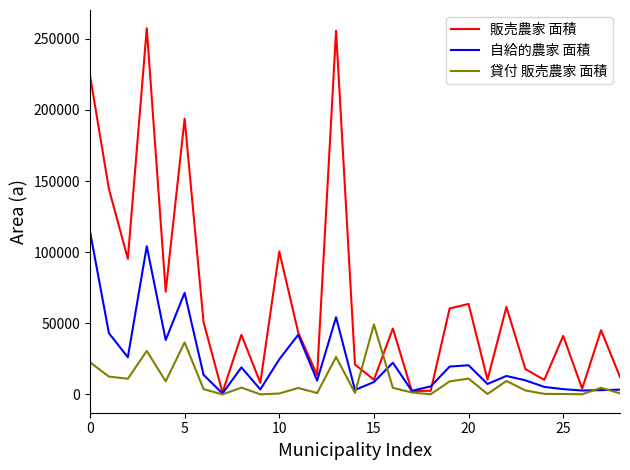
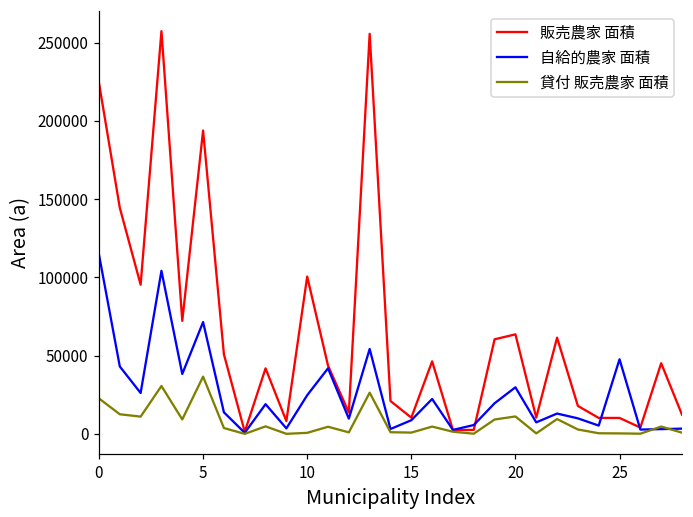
貸付 販売農家 面積, 15: 49000 -> 1000
自給的農家 面積, 20: 21000 -> 30000
販売農家 面積, 25: 41000 -> 10000
自給的農家 面積, 25: 4000 -> 48000
